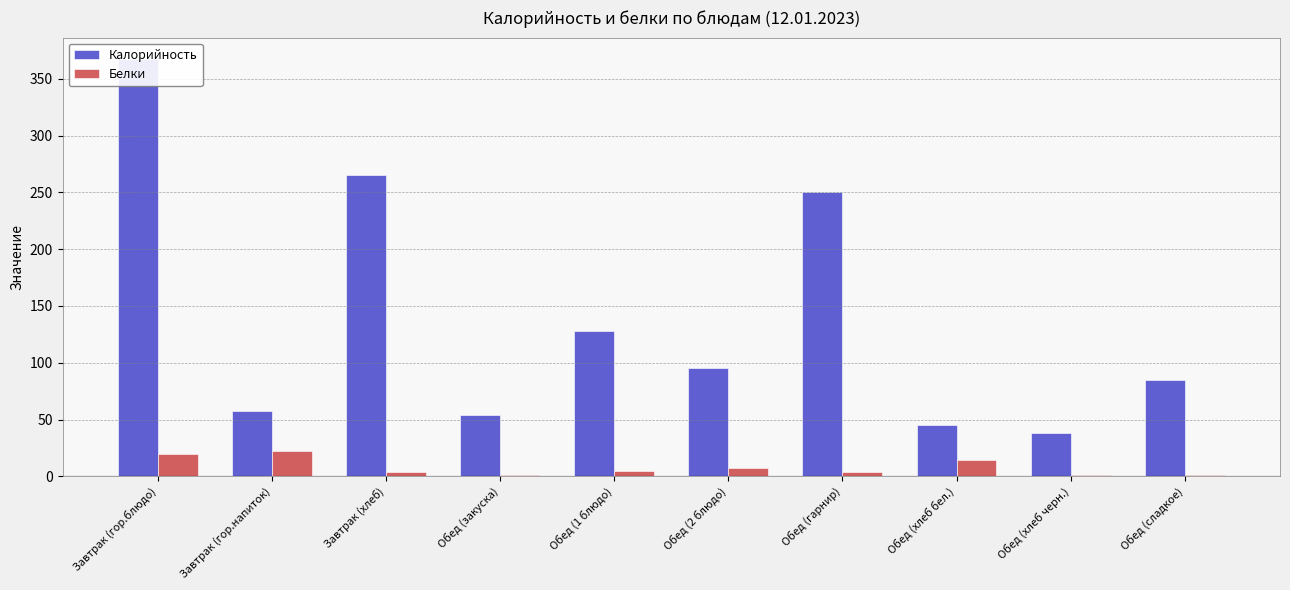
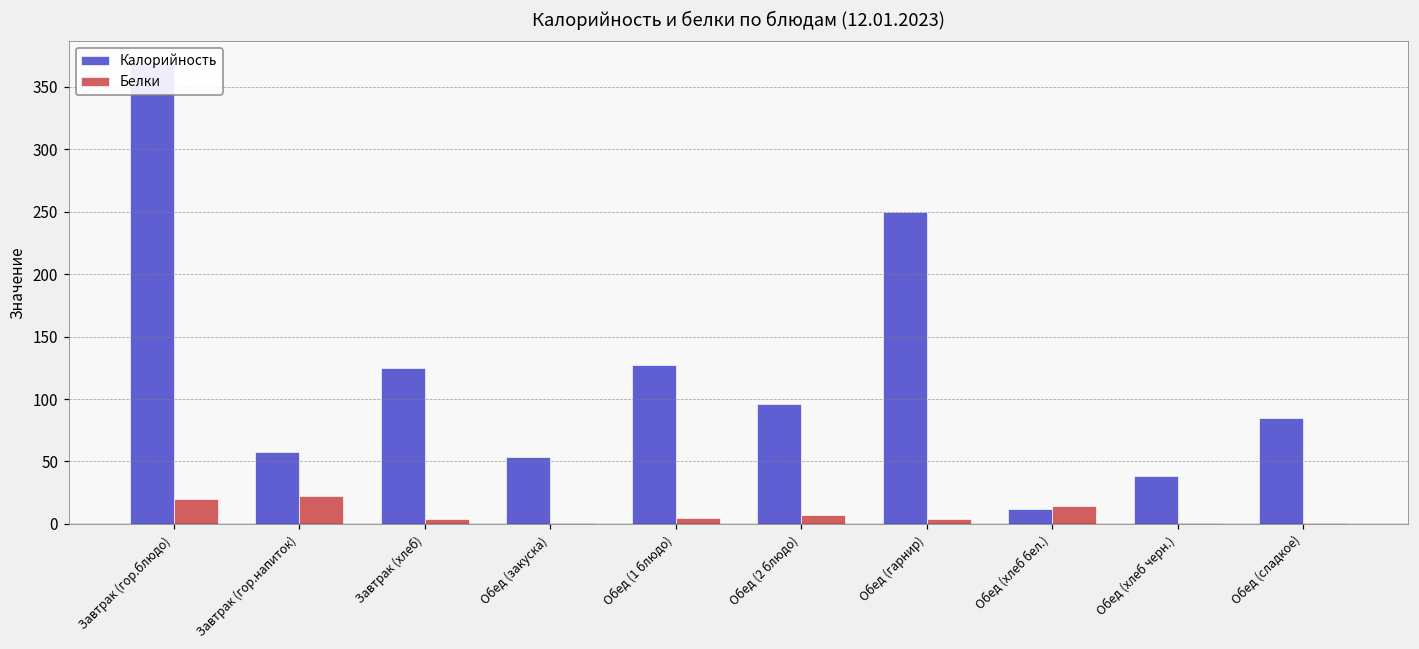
Калорийность, Завтрак (хлеб): 266 -> 125
Калорийность, Обед (хлеб бел.): 45 -> 12
